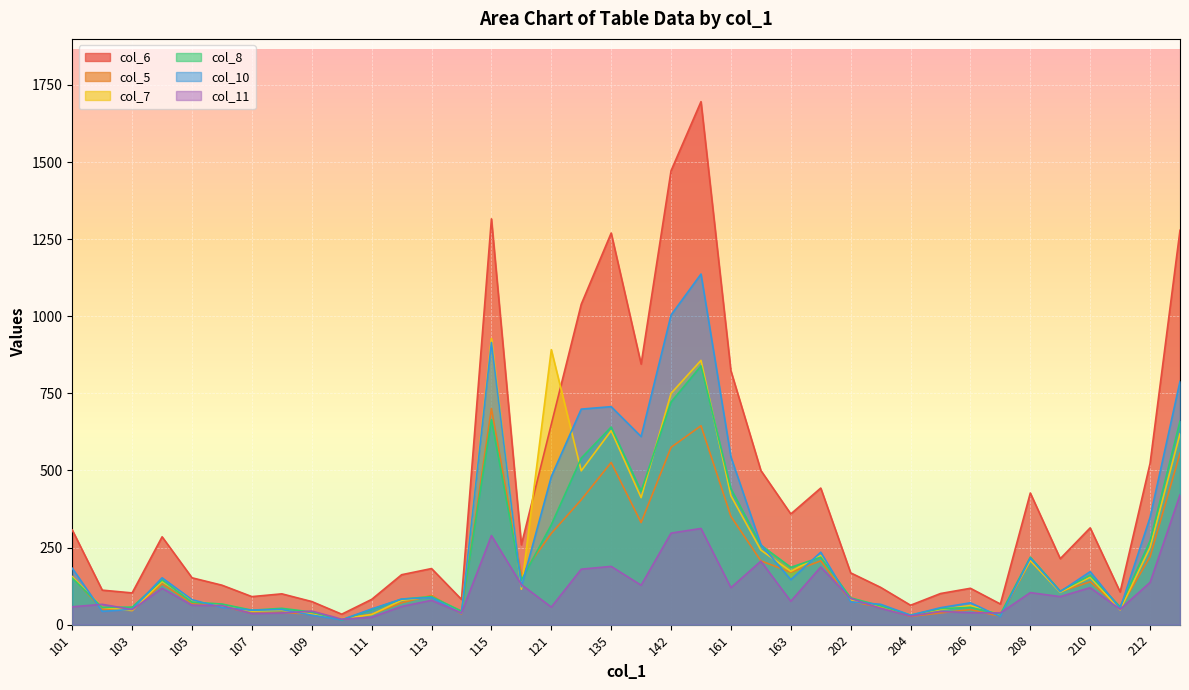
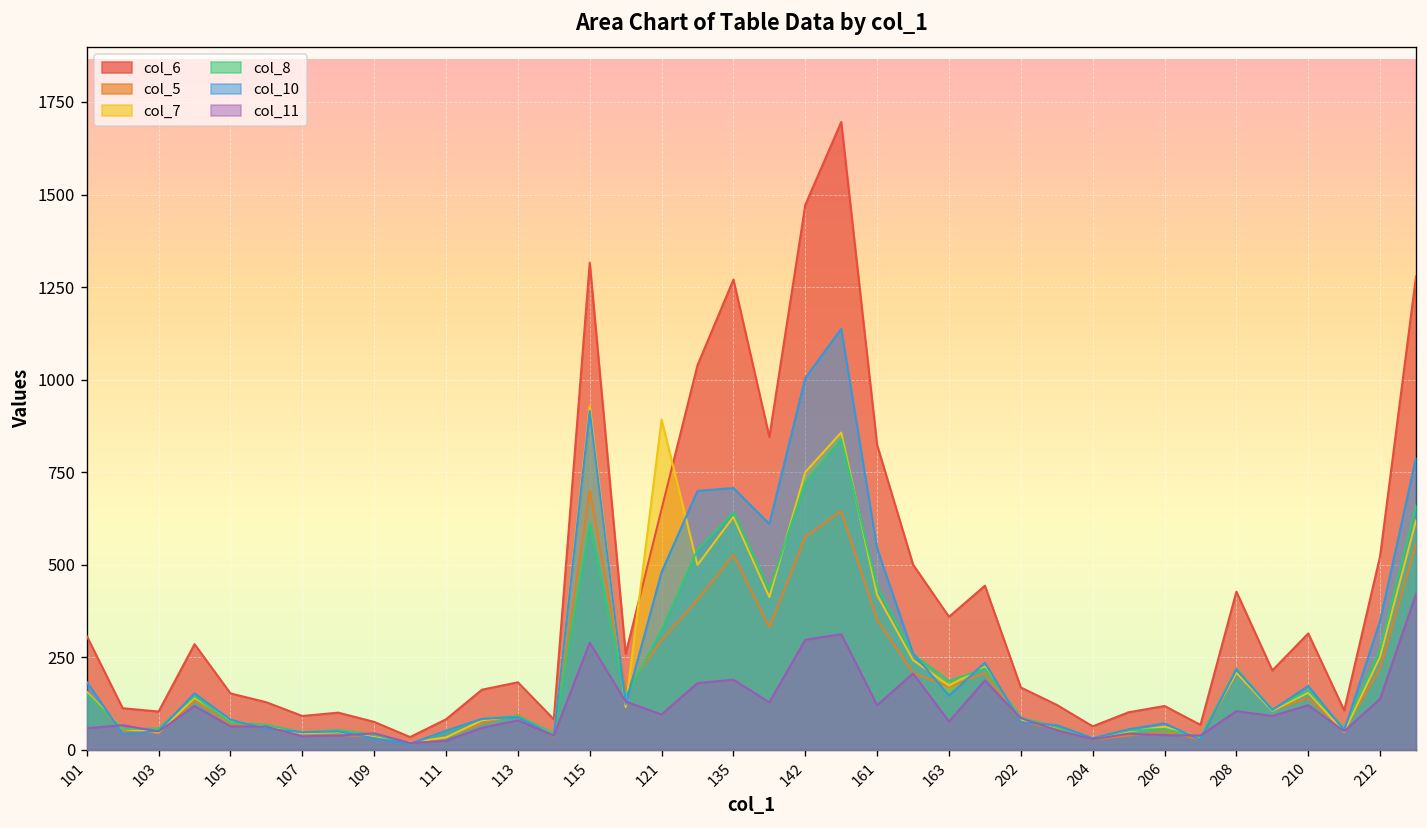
col_8, 115: 670 -> 610
col_11, 121: 60 -> 100
